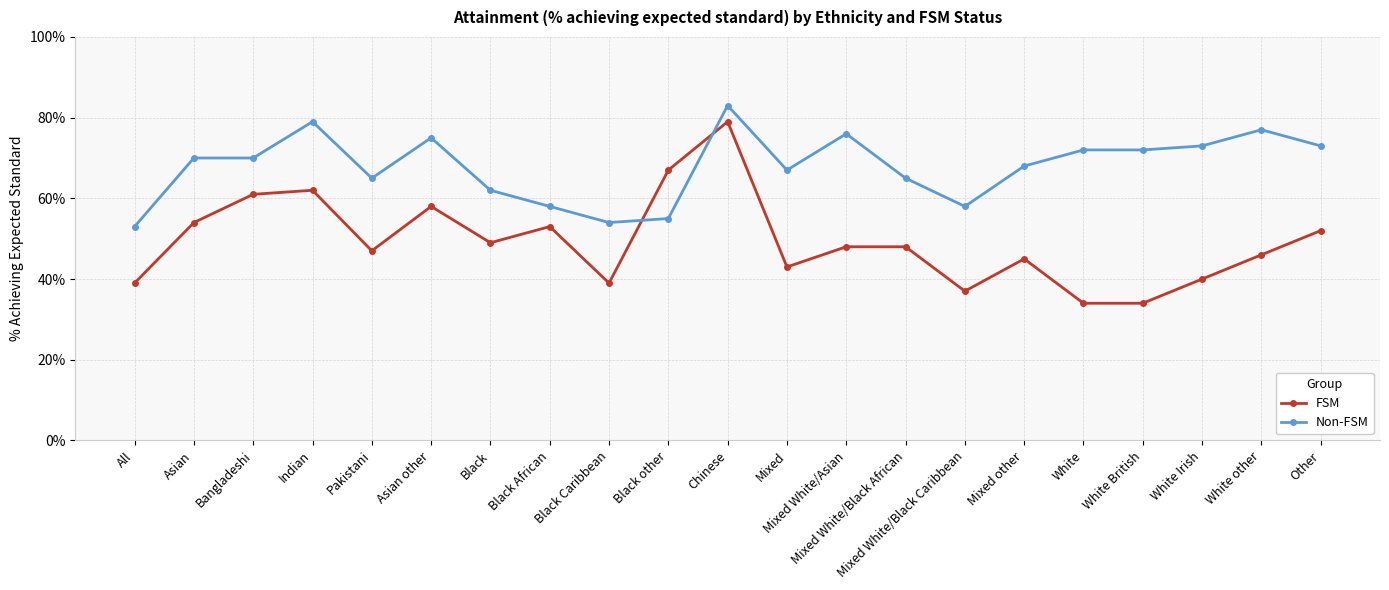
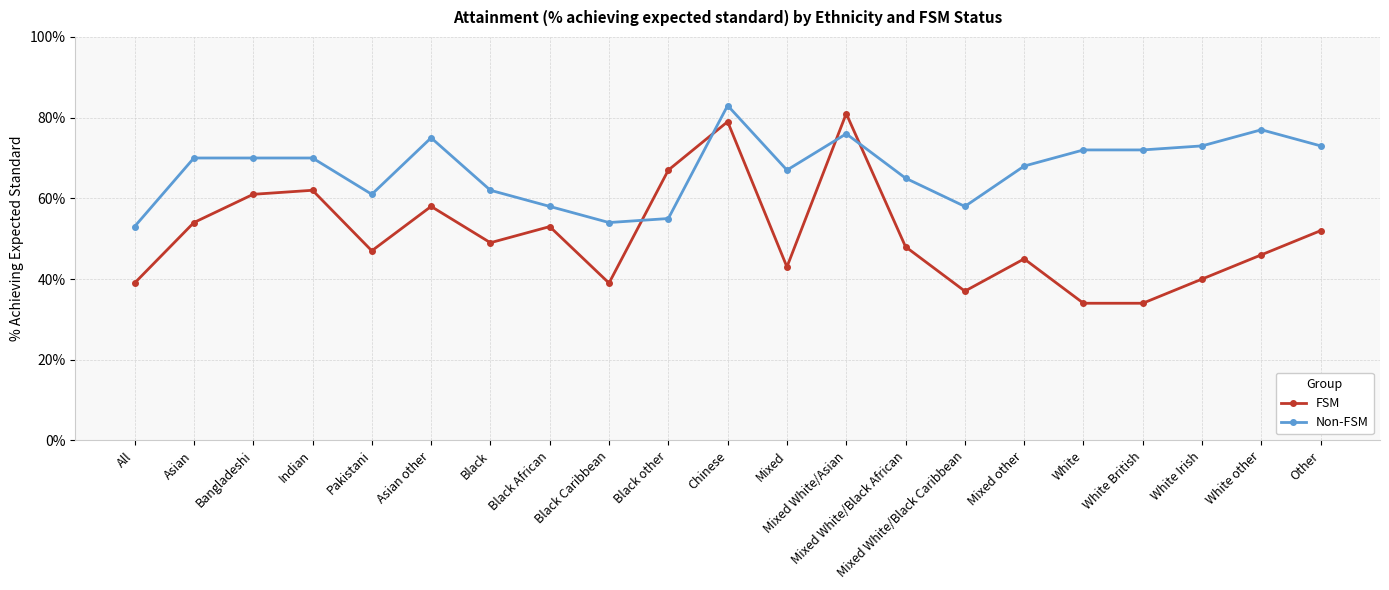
Non-FSM, Indian: 79% -> 70%
Non-FSM, Pakistani: 65% -> 61%
FSM, Mixed White/Asian: 48% -> 81%
